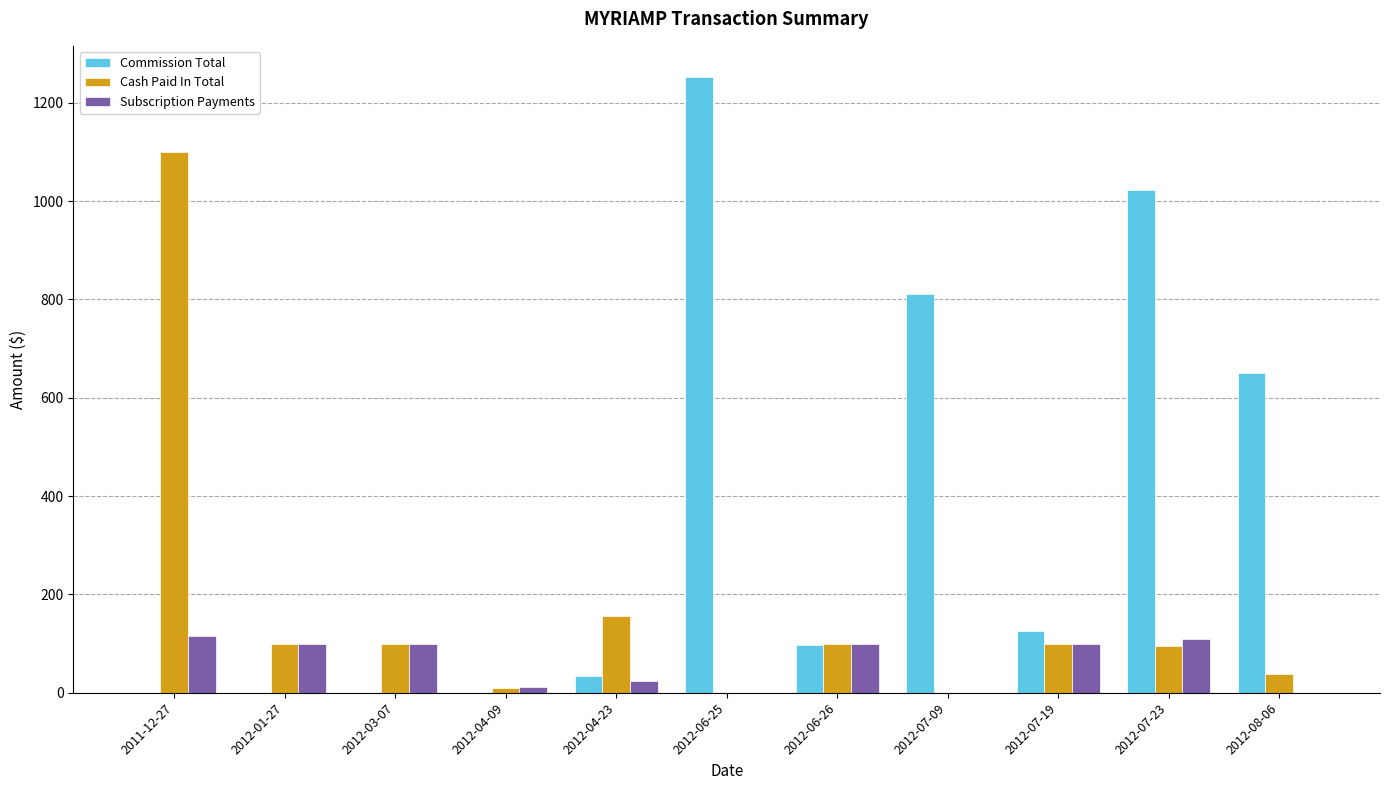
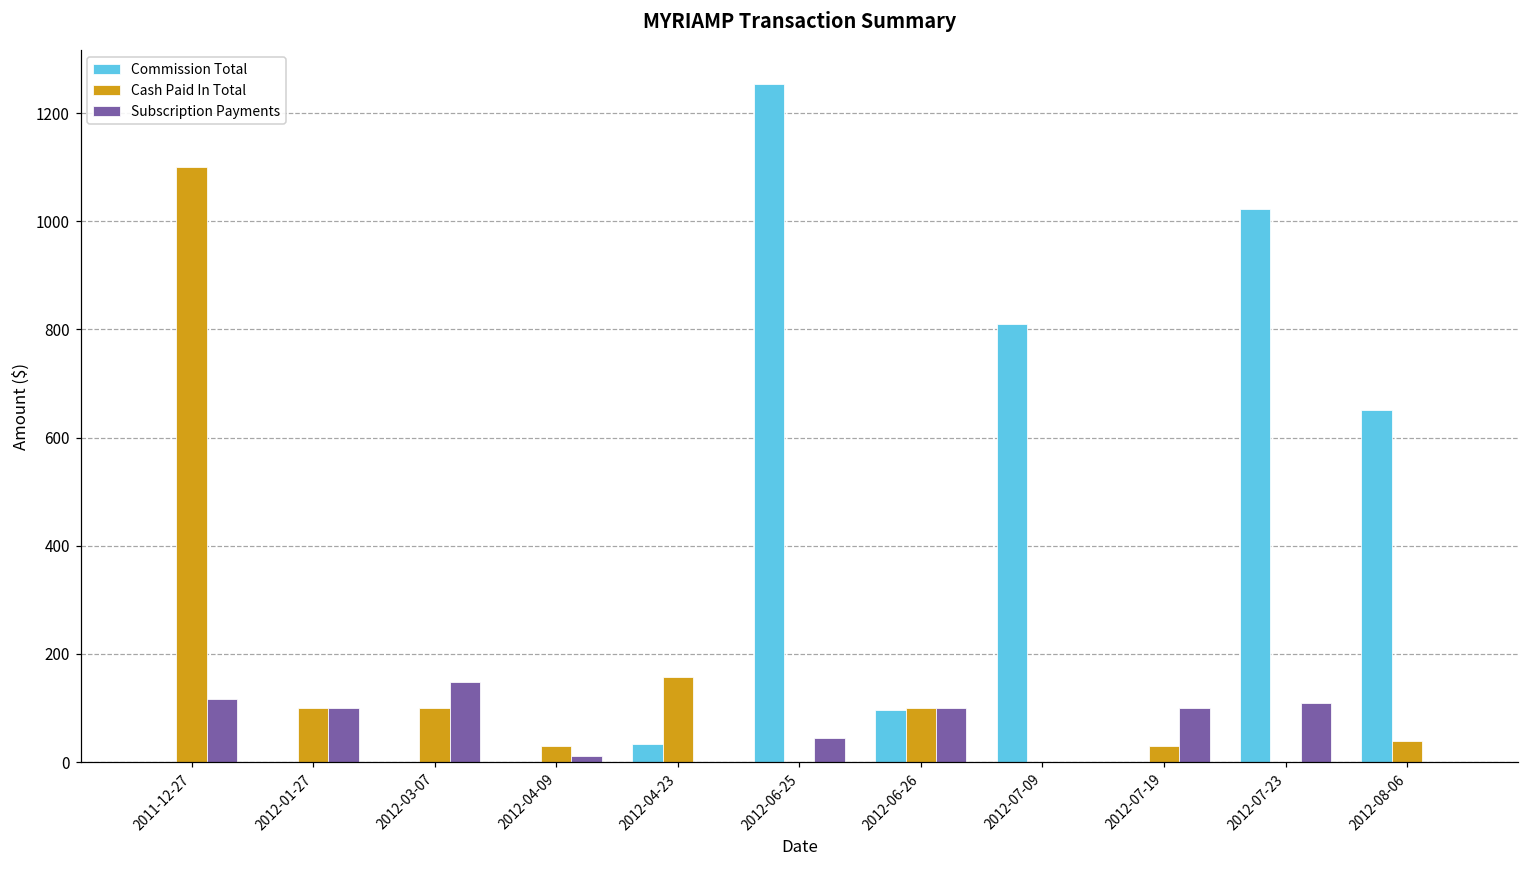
Subscription Payments, 2012-03-07: 100 -> 150
Cash Paid In Total, 2012-04-09: 10 -> 30
Subscription Payments, 2012-04-23: 20 -> 0
Subscription Payments, 2012-06-25: 0 -> 40
Commission Total, 2012-07-19: 130 -> 0
Cash Paid In Total, 2012-07-19: 100 -> 30
Cash Paid In Total, 2012-07-23: 100 -> 0
